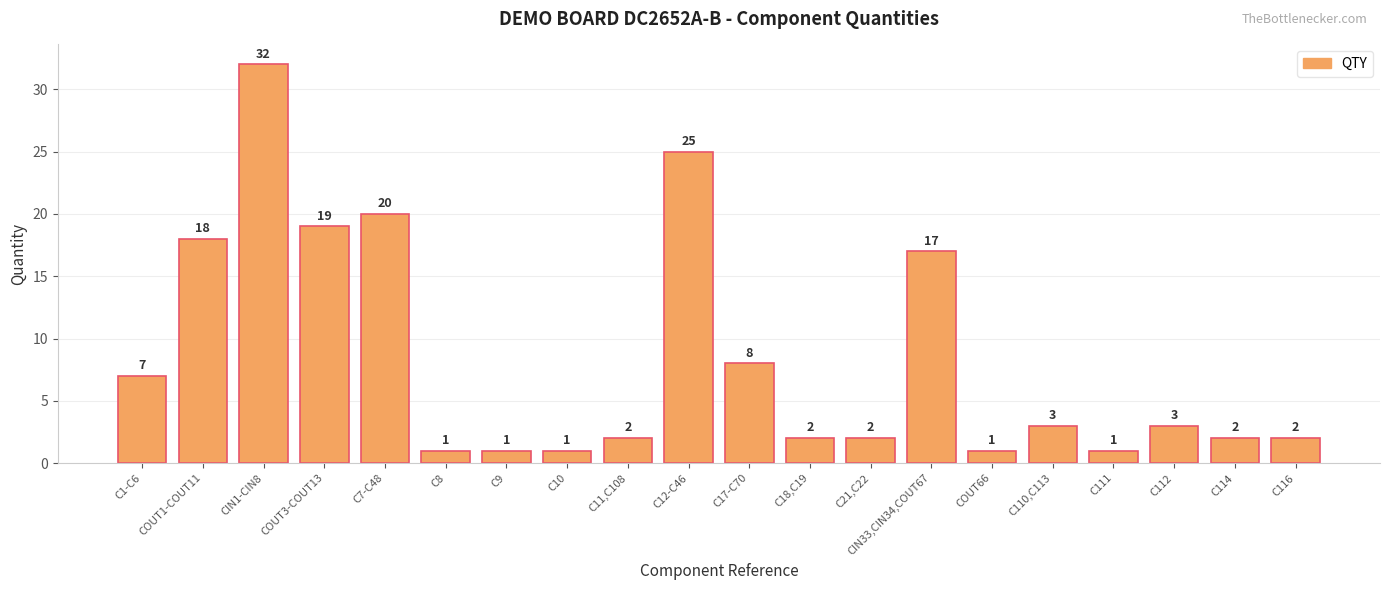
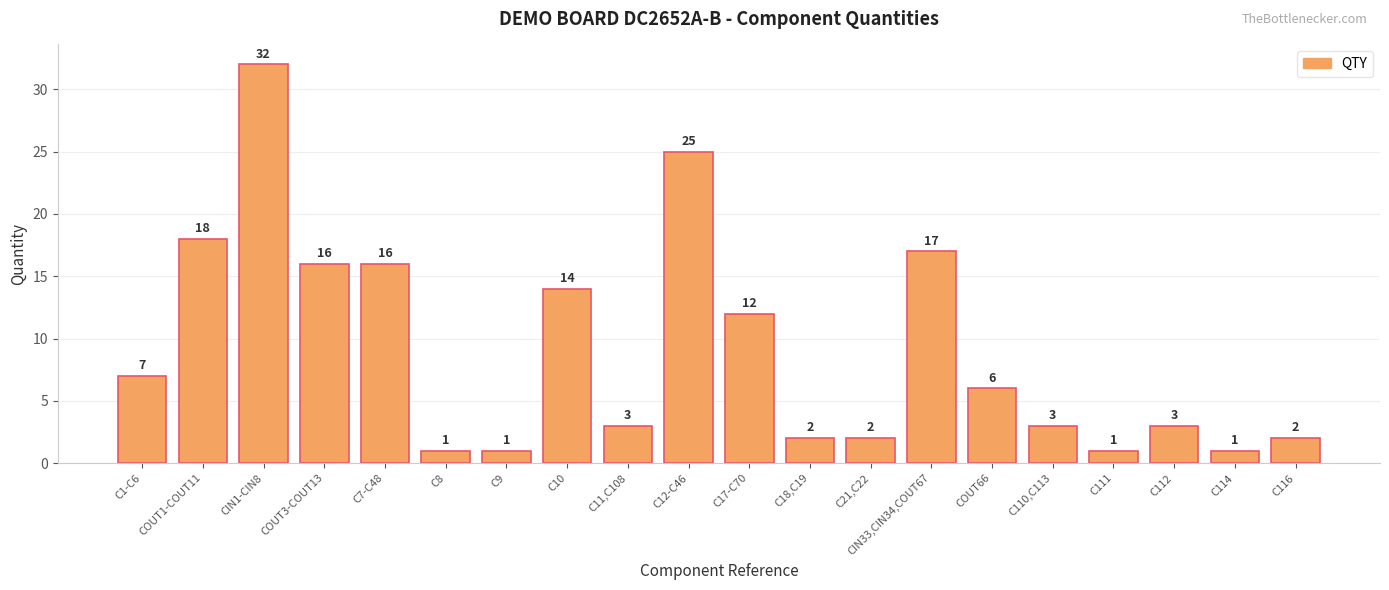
COUT3-COUT13: 19 -> 16
C7-C48: 20 -> 16
C10: 1 -> 14
C11,C108: 2 -> 3
C17-C70: 8 -> 12
COUT66: 1 -> 6
C114: 2 -> 1
